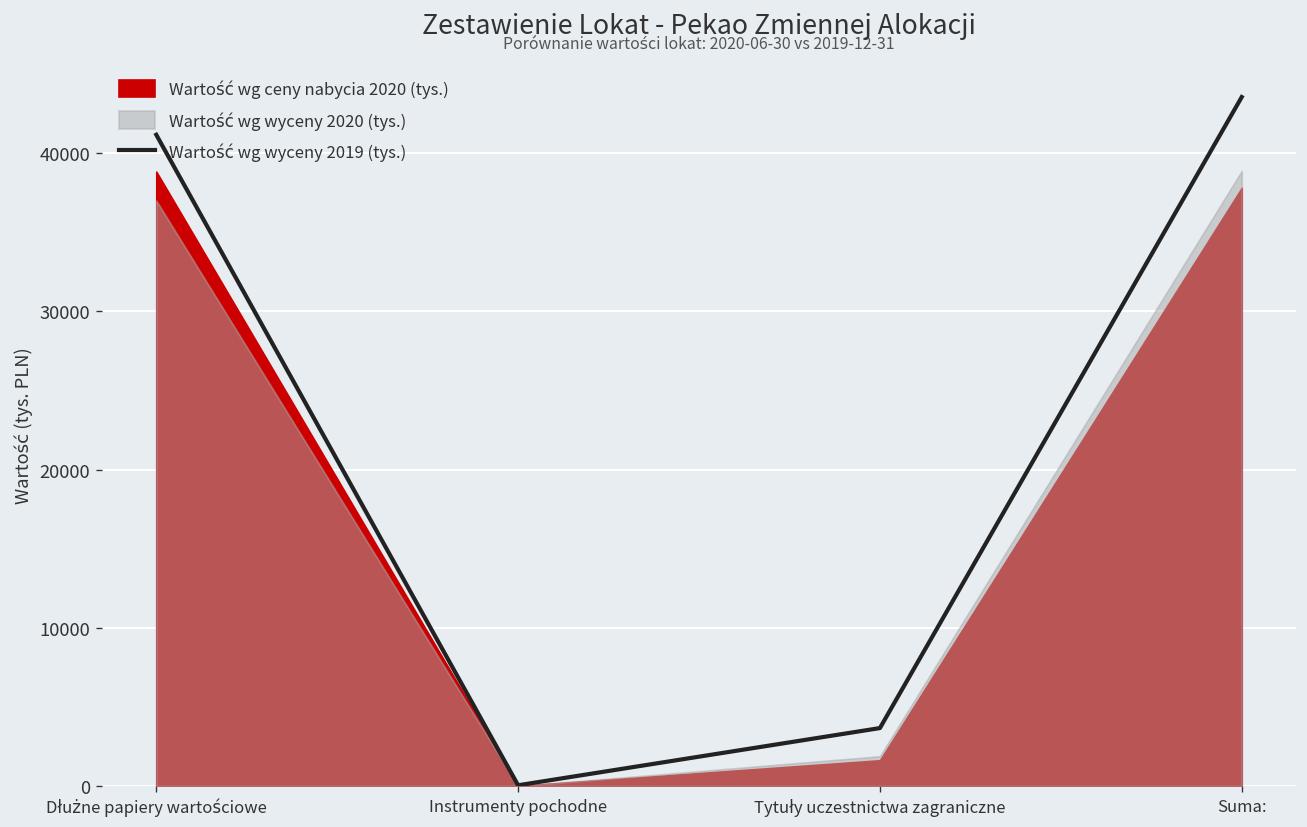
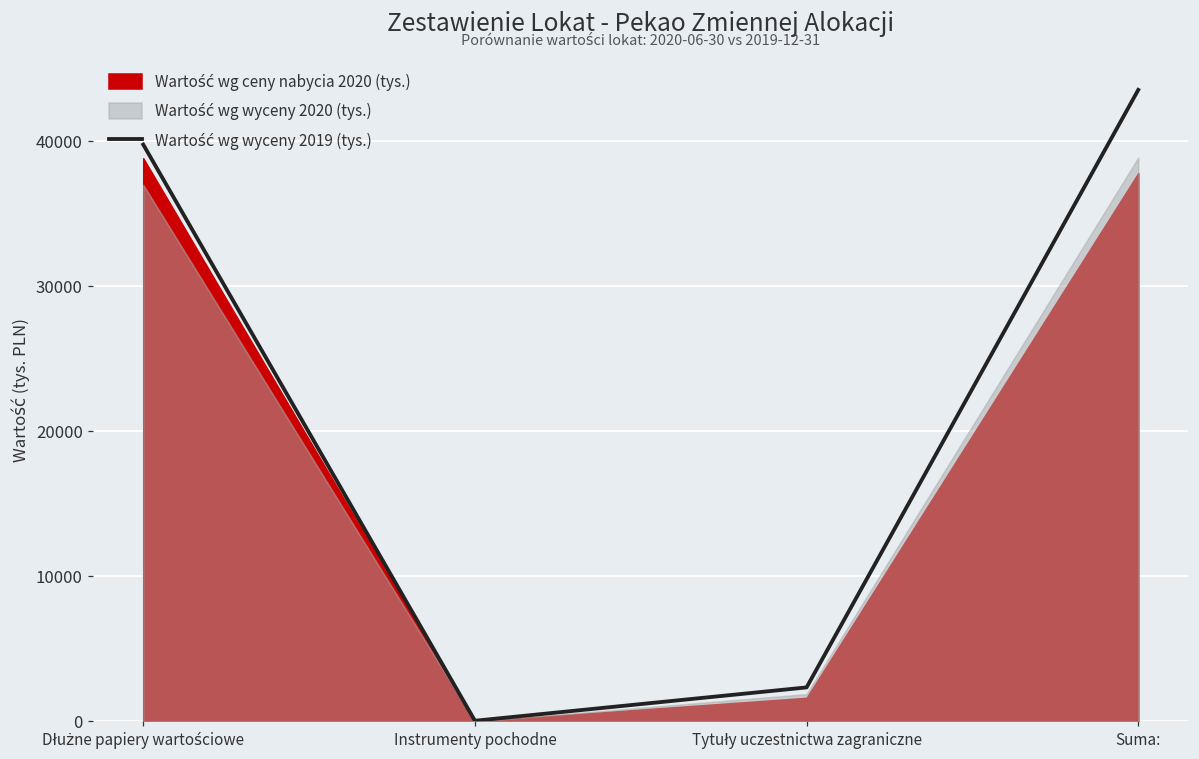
Wartość wg wyceny 2019 (tys.), Dłużne papiery wartościowe: 41200 -> 39800
Wartość wg wyceny 2019 (tys.), Tytuły uczestnictwa zagraniczne: 3700 -> 2300
